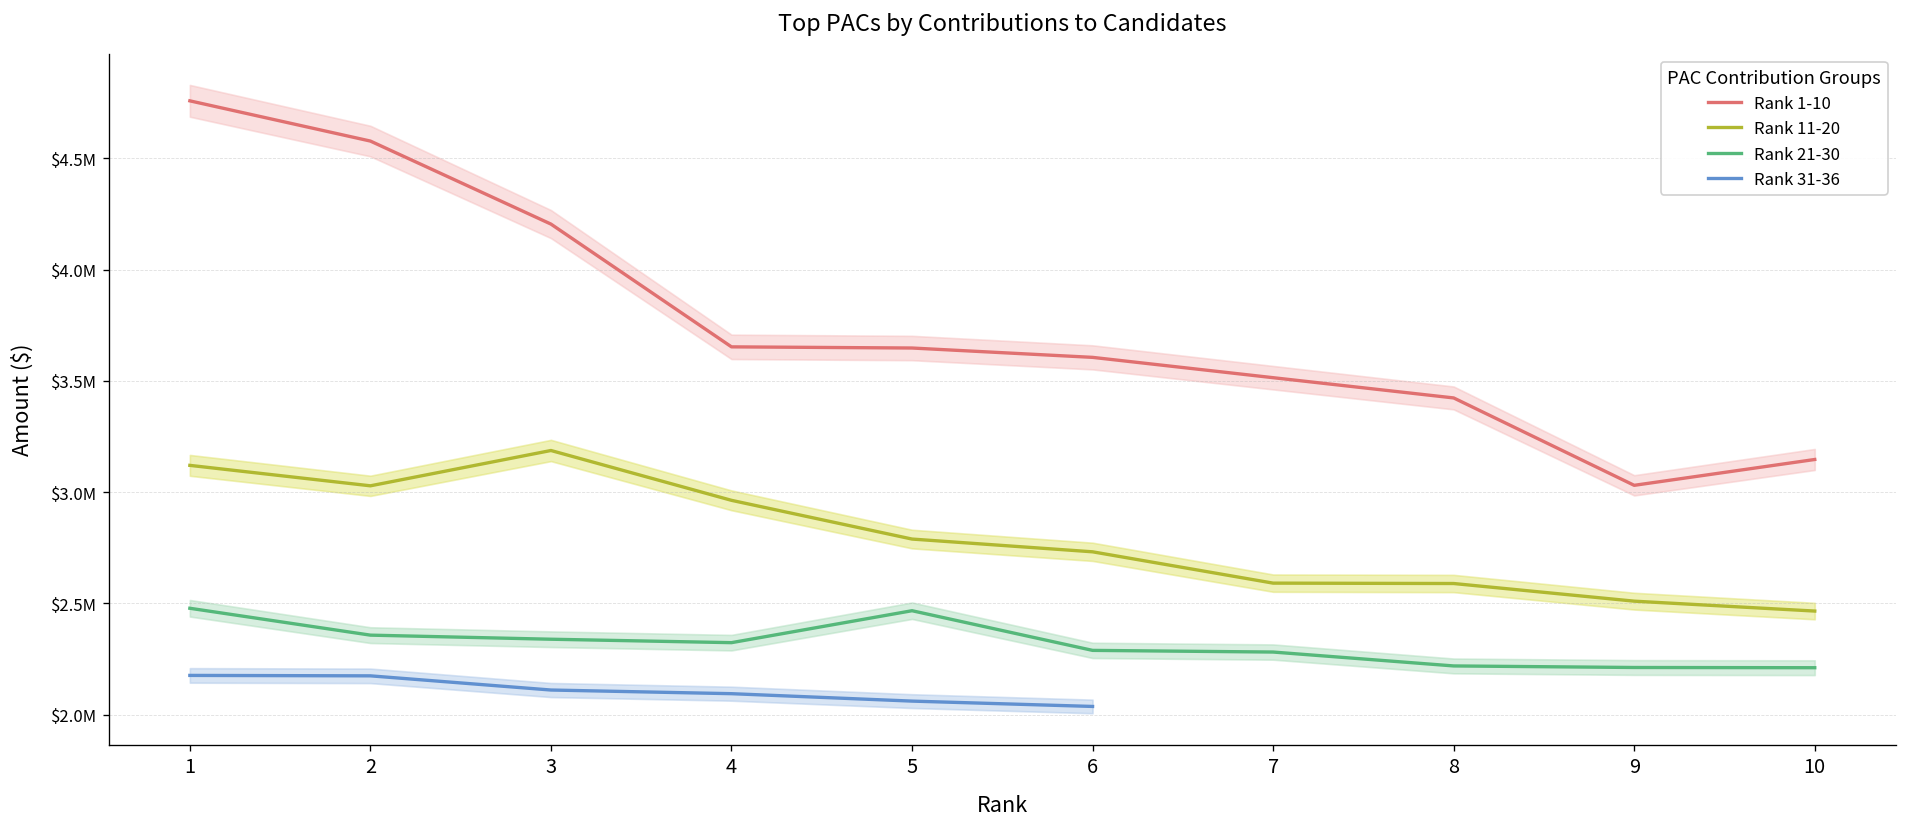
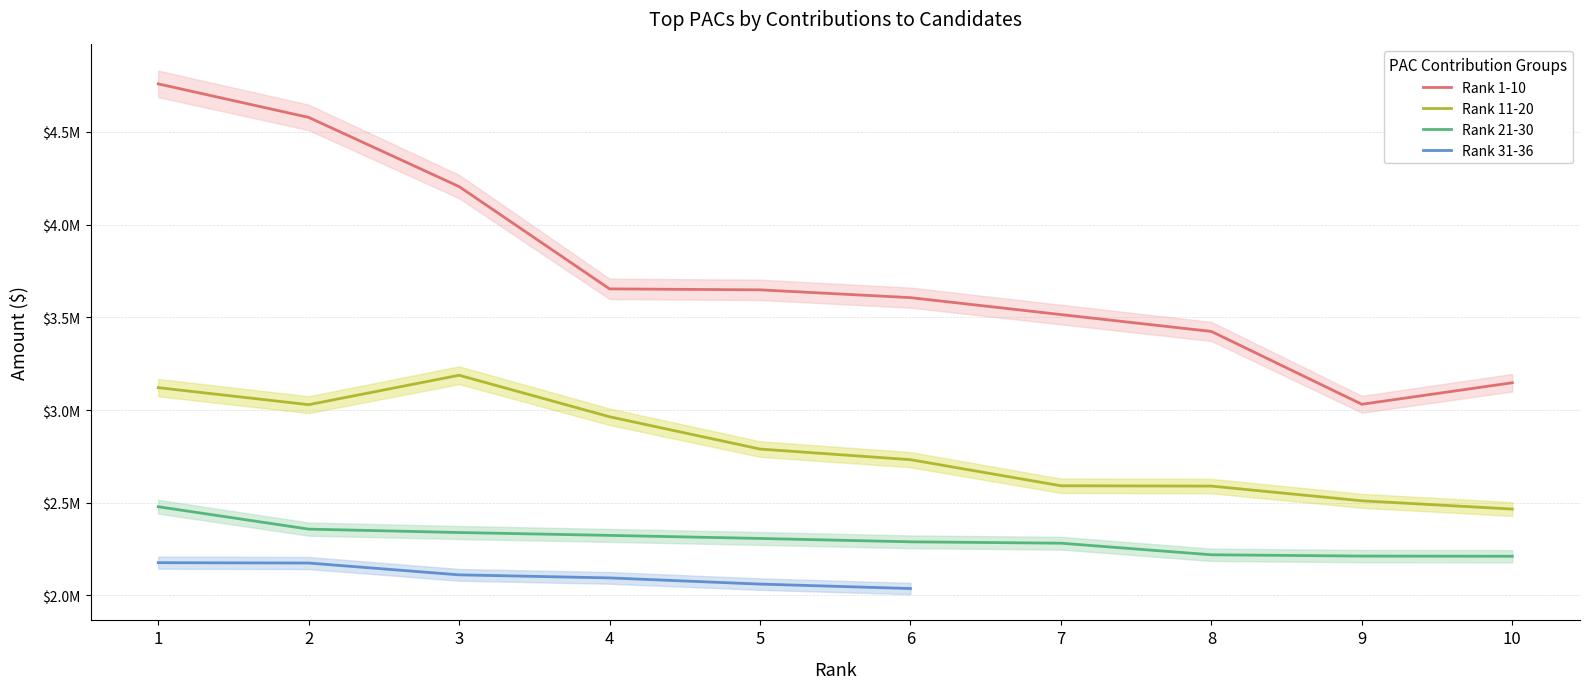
Rank 21-30, 5: $2470000 -> $2310000
